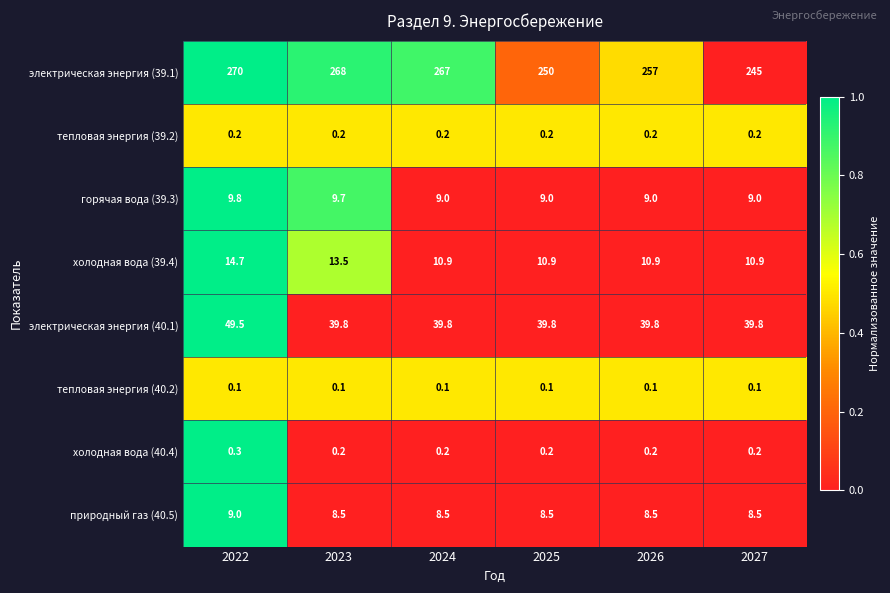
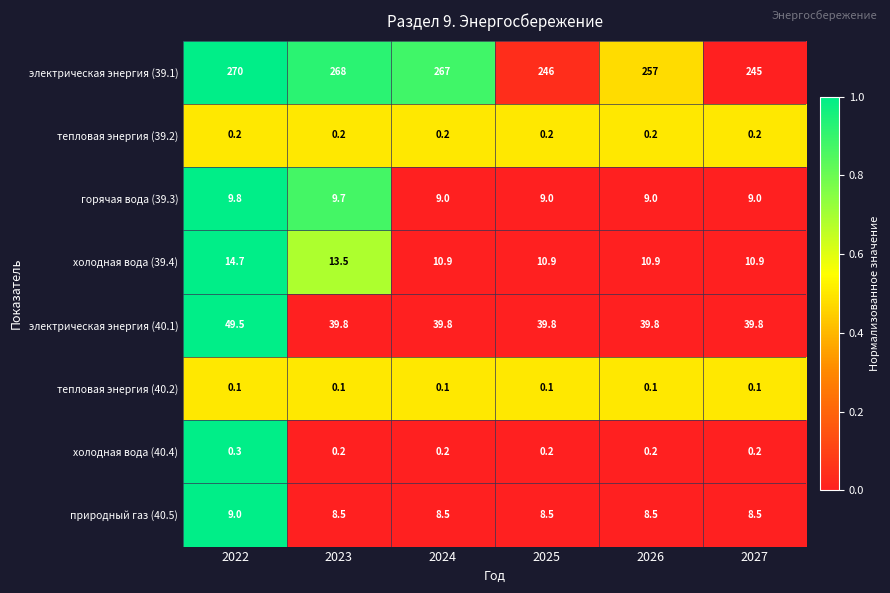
электрическая энергия (39.1), 2025: 250 -> 246
